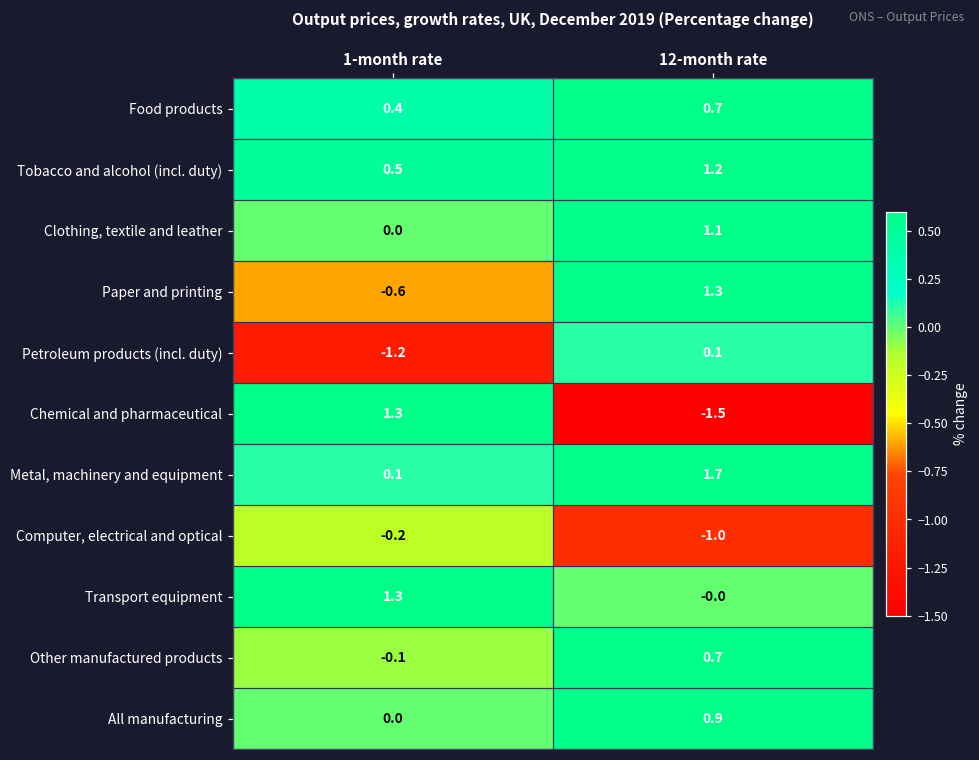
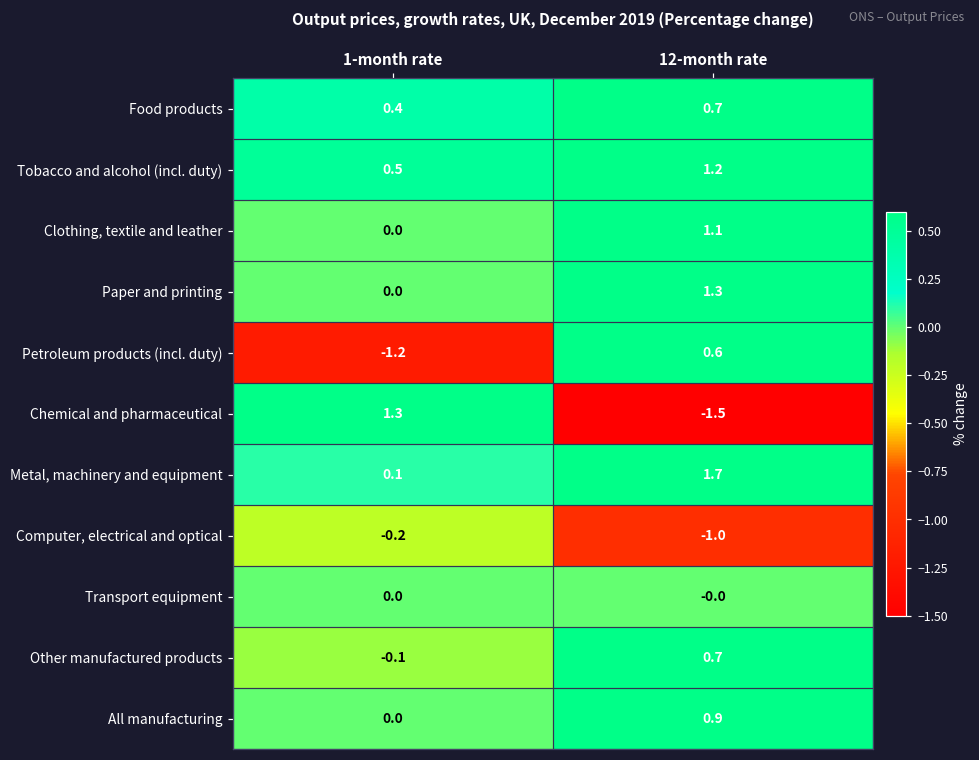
Paper and printing, 1-month rate: -0.6 -> 0.0
Petroleum products (incl. duty), 12-month rate: 0.1 -> 0.6
Transport equipment, 1-month rate: 1.3 -> 0.0
